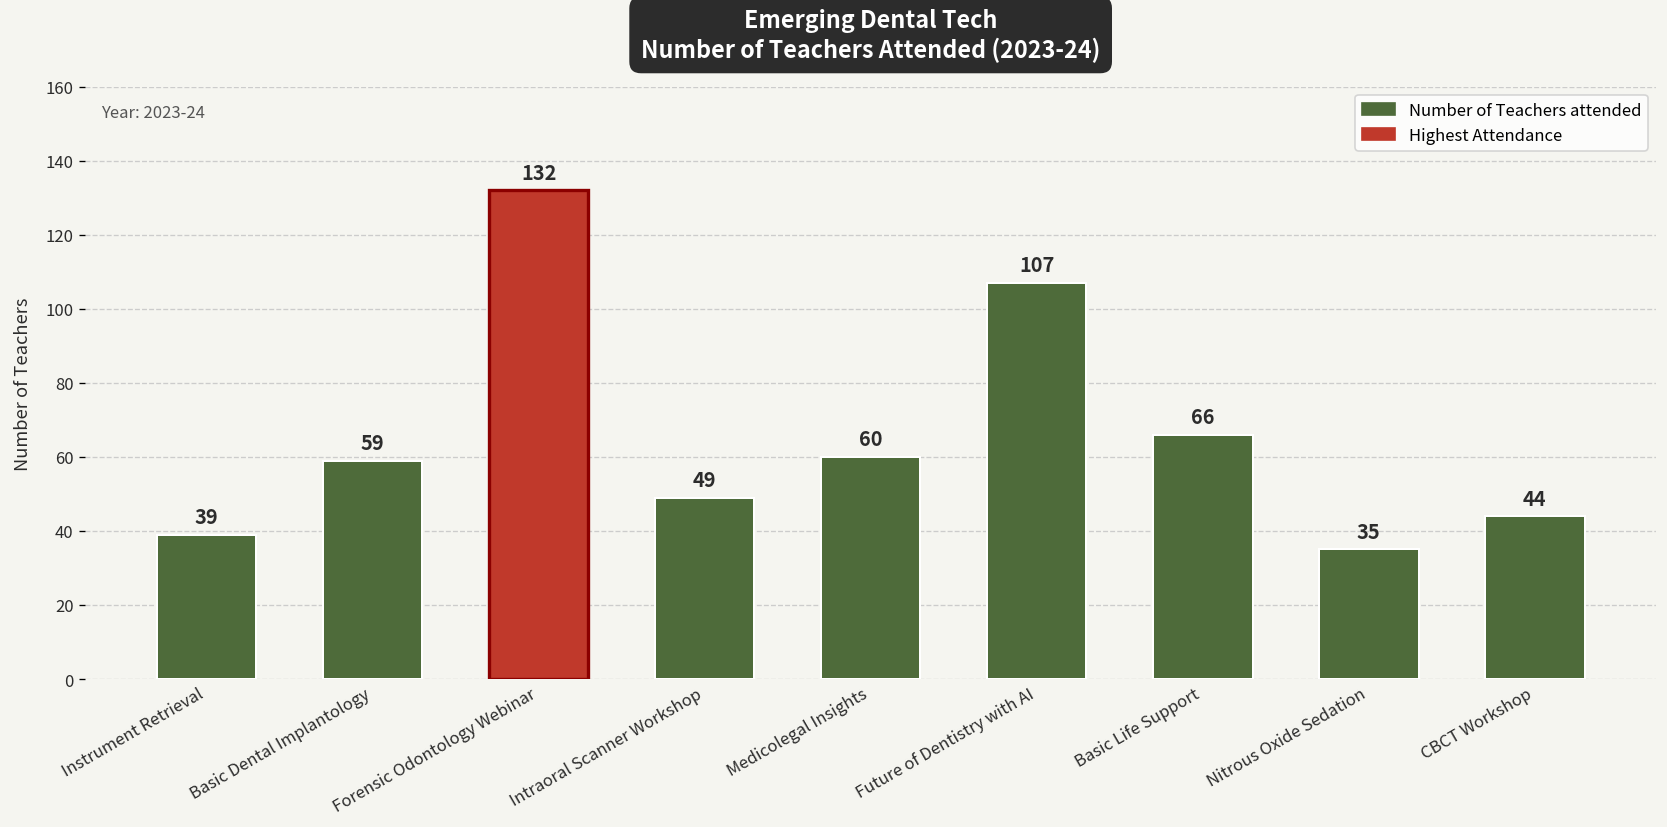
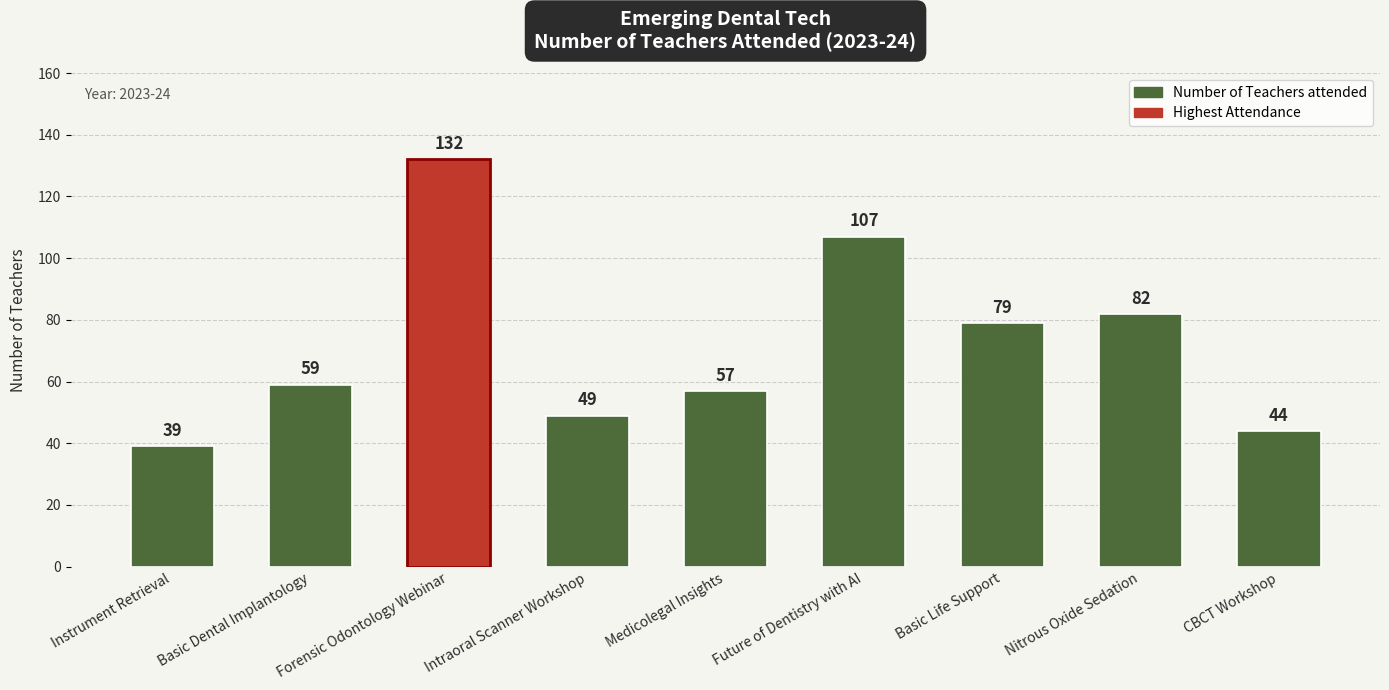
Medicolegal Insights: 60 -> 57
Basic Life Support: 66 -> 79
Nitrous Oxide Sedation: 35 -> 82
